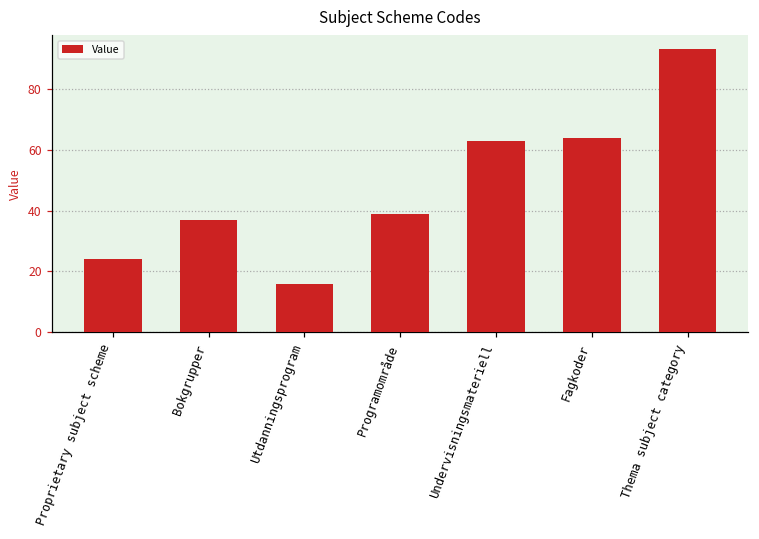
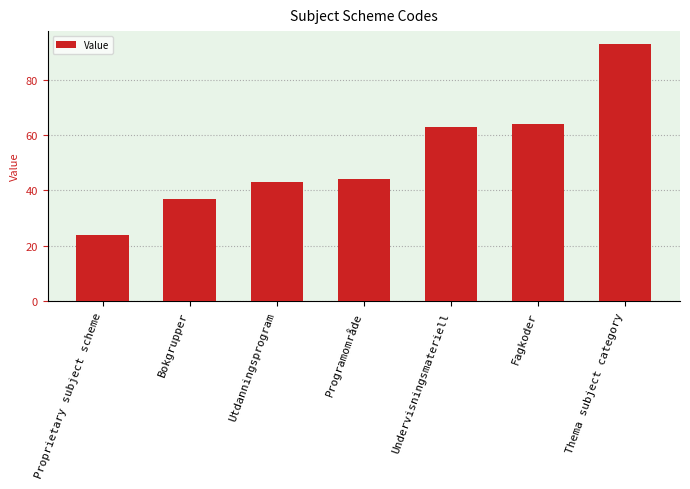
Utdanningsprogram: 16 -> 43
Programområde: 39 -> 44
